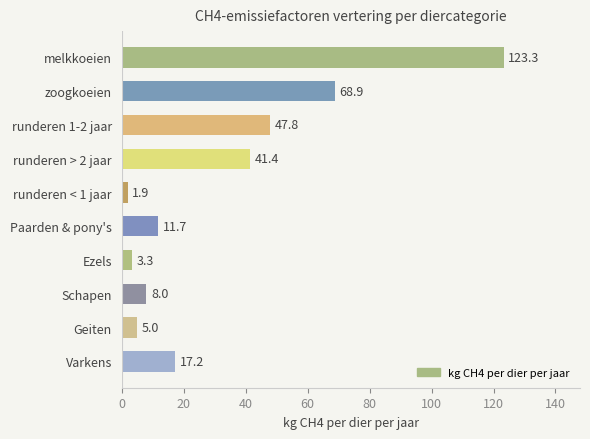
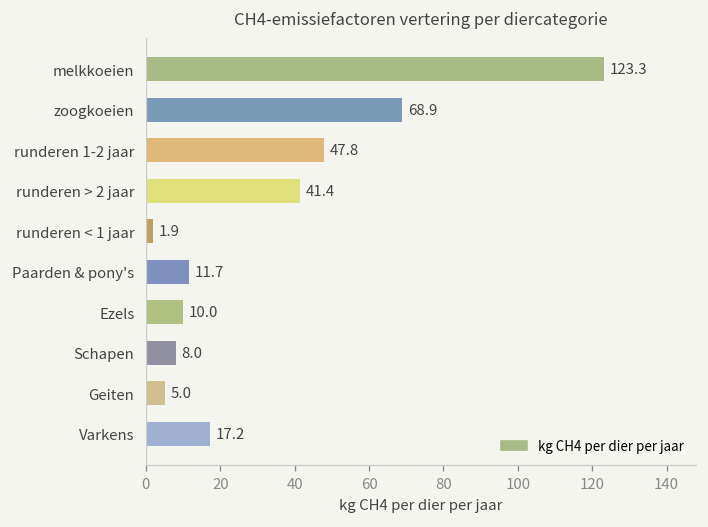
Ezels: 3.3 -> 10.0
